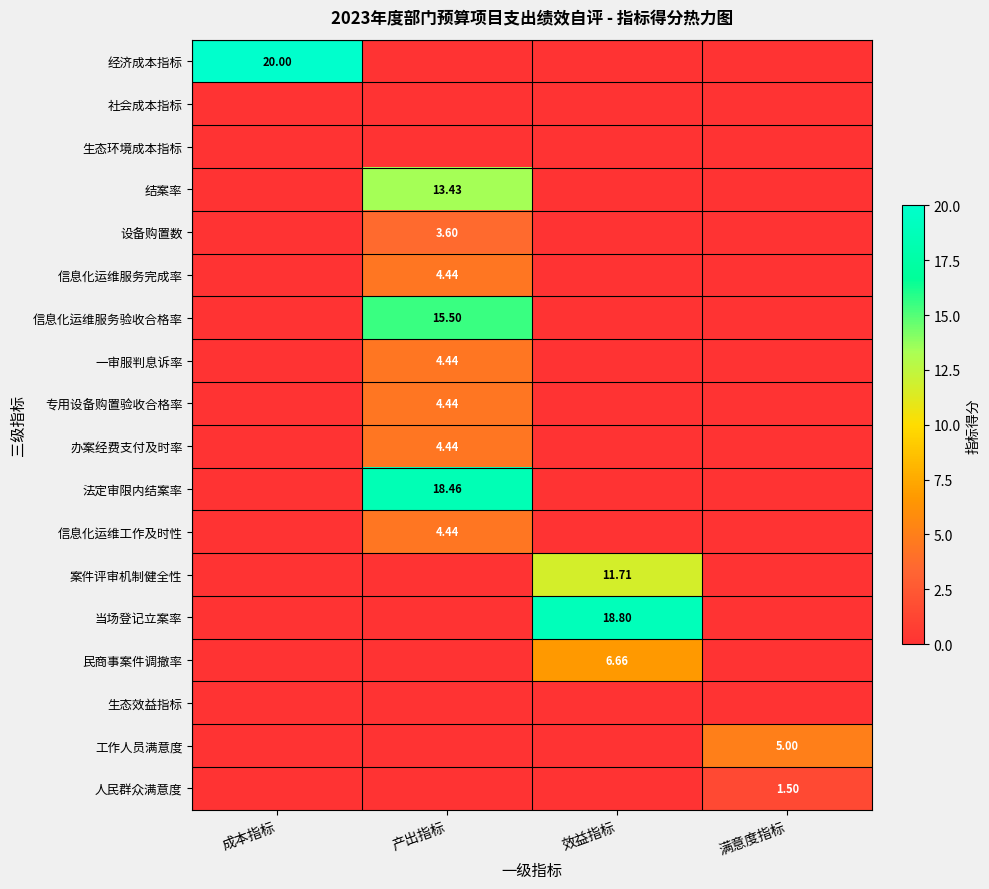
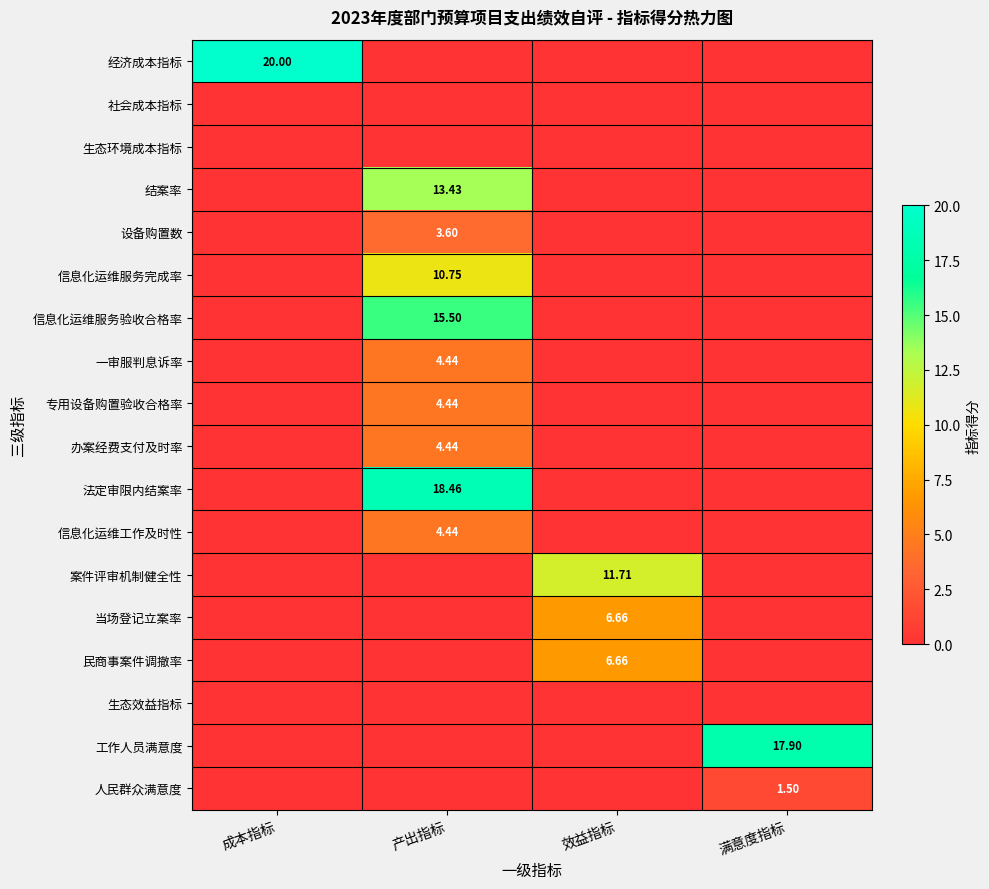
信息化运维服务完成率, 产出指标: 4.44 -> 10.75
当场登记立案率, 效益指标: 18.80 -> 6.66
工作人员满意度, 满意度指标: 5.00 -> 17.90
